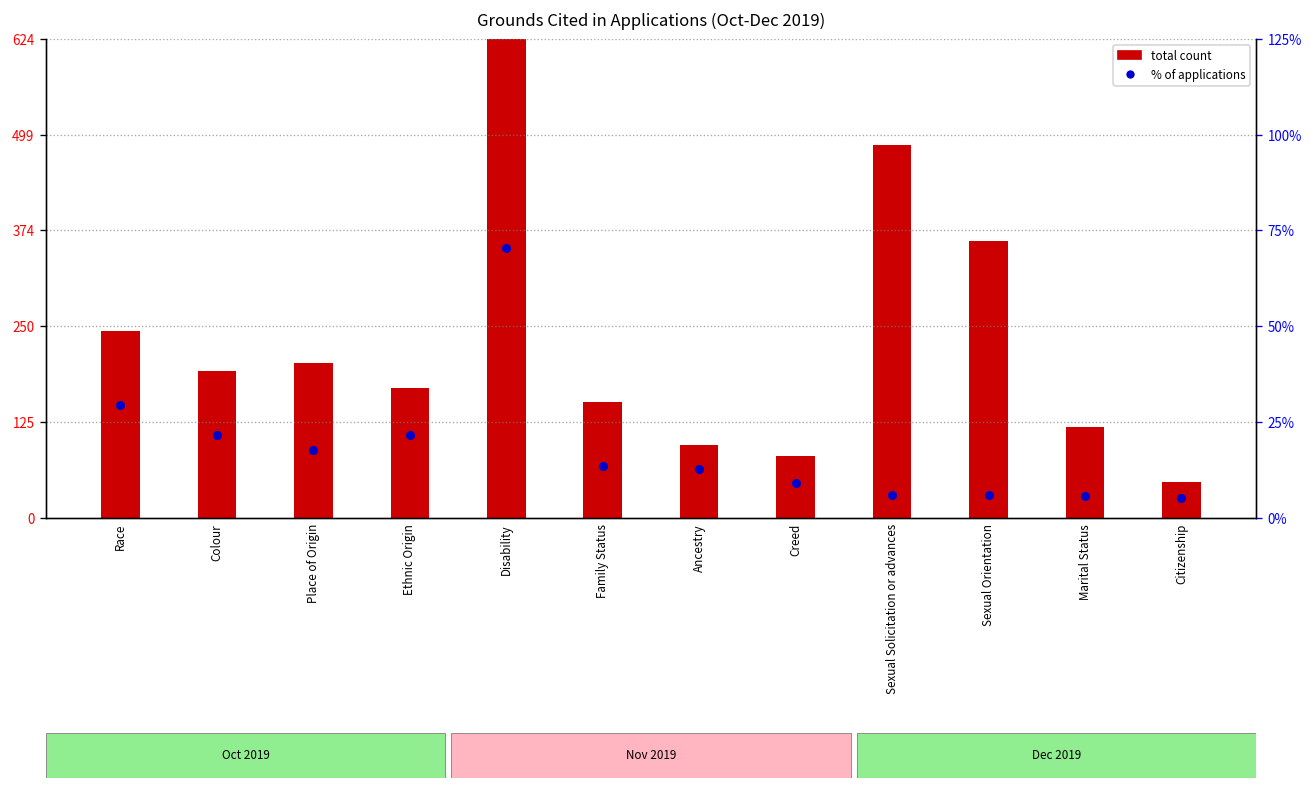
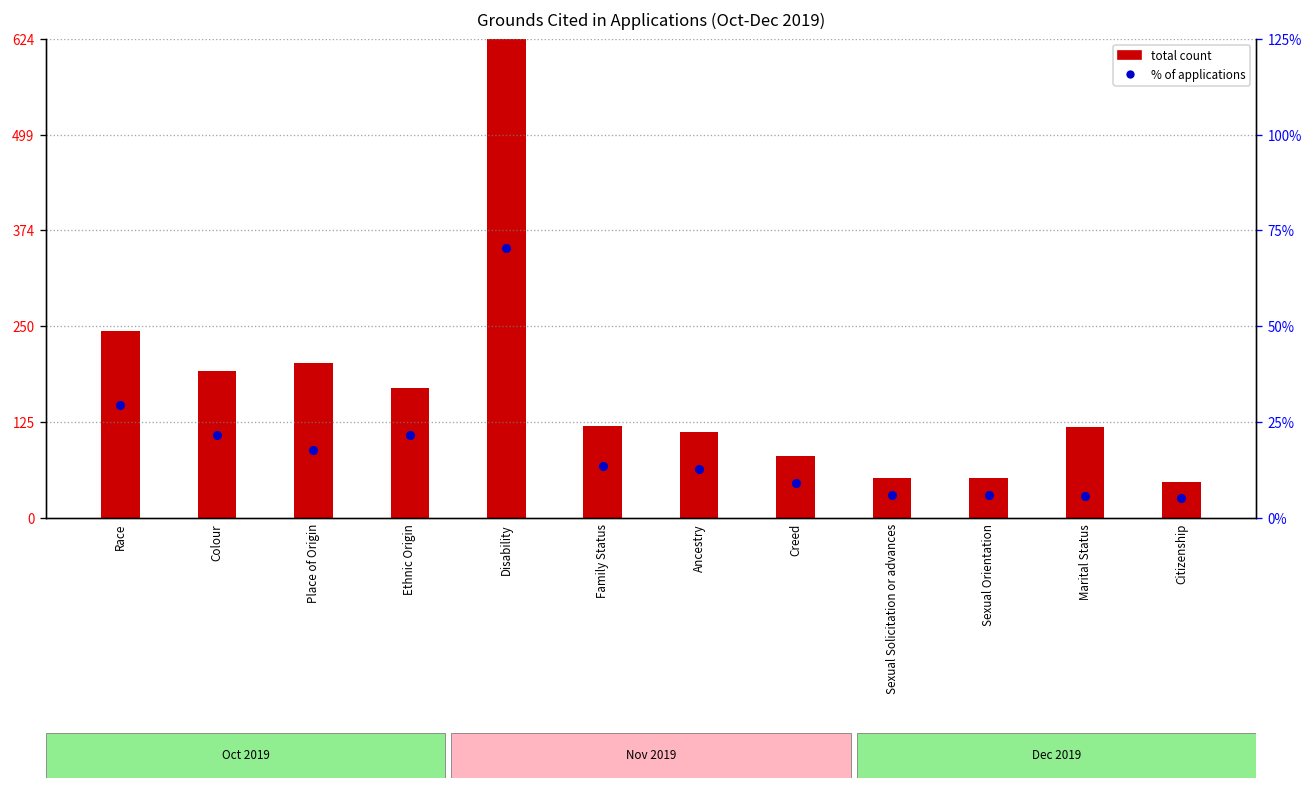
total count, Family Status: 150 -> 120
total count, Ancestry: 90 -> 110
total count, Sexual Solicitation or advances: 490 -> 50
total count, Sexual Orientation: 360 -> 50
